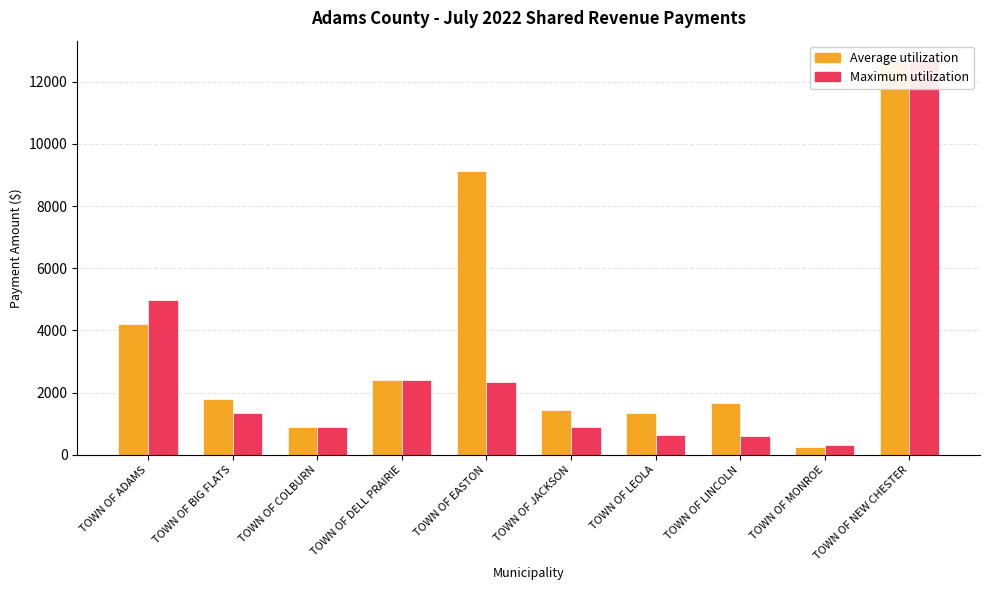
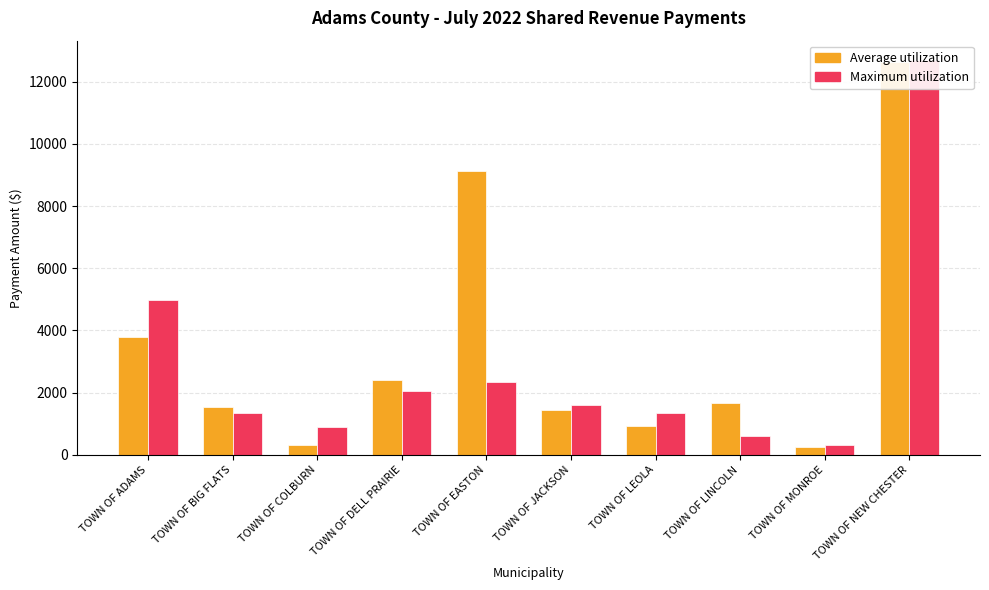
Average utilization, TOWN OF ADAMS: 4200 -> 3800
Average utilization, TOWN OF BIG FLATS: 1800 -> 1500
Average utilization, TOWN OF COLBURN: 900 -> 300
Maximum utilization, TOWN OF DELL PRAIRIE: 2400 -> 2000
Maximum utilization, TOWN OF JACKSON: 900 -> 1600
Average utilization, TOWN OF LEOLA: 1300 -> 900
Maximum utilization, TOWN OF LEOLA: 600 -> 1300
